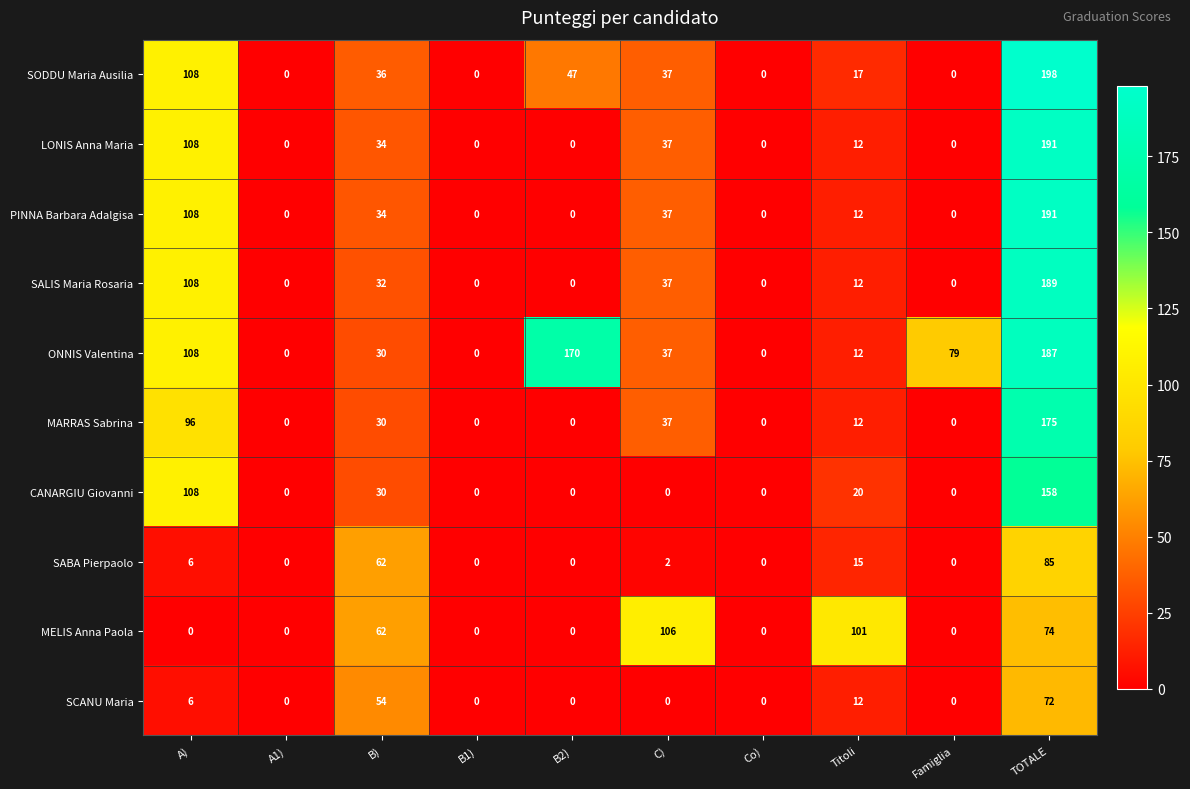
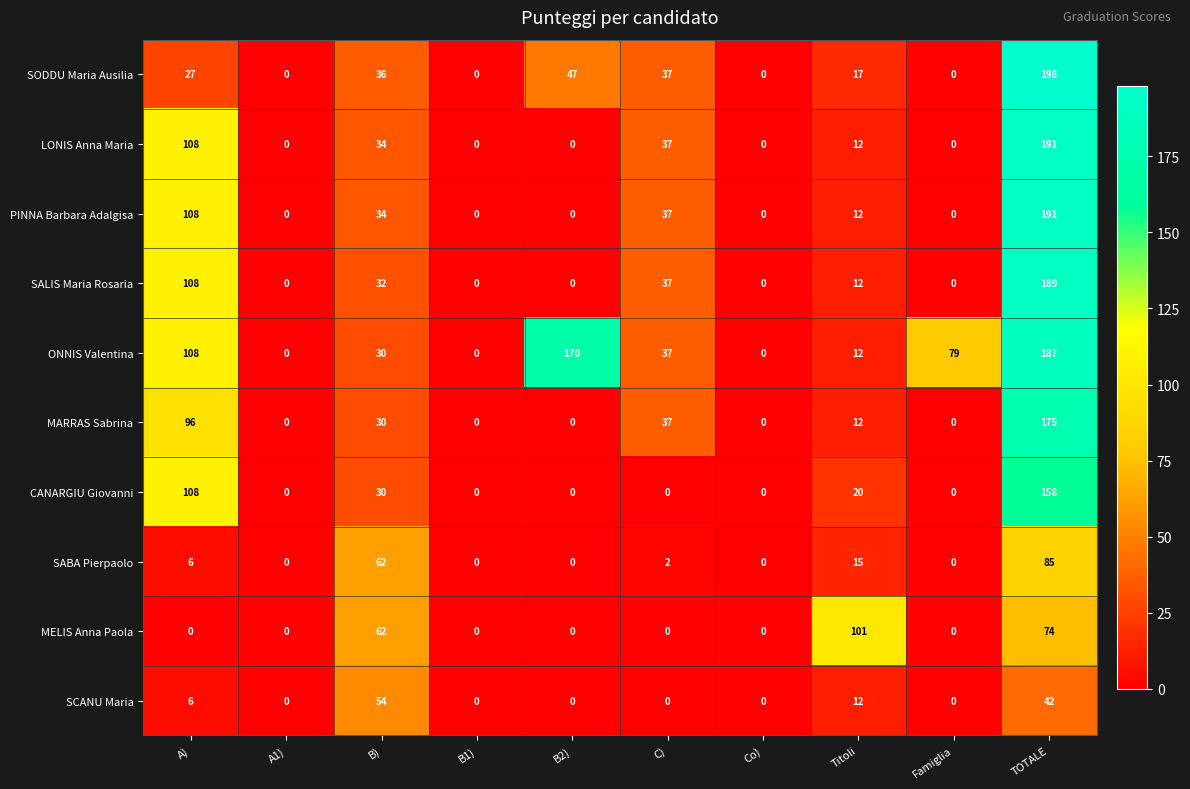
SODDU Maria Ausilia, A): 108 -> 27
MELIS Anna Paola, C): 106 -> 0
SCANU Maria, TOTALE: 72 -> 42
